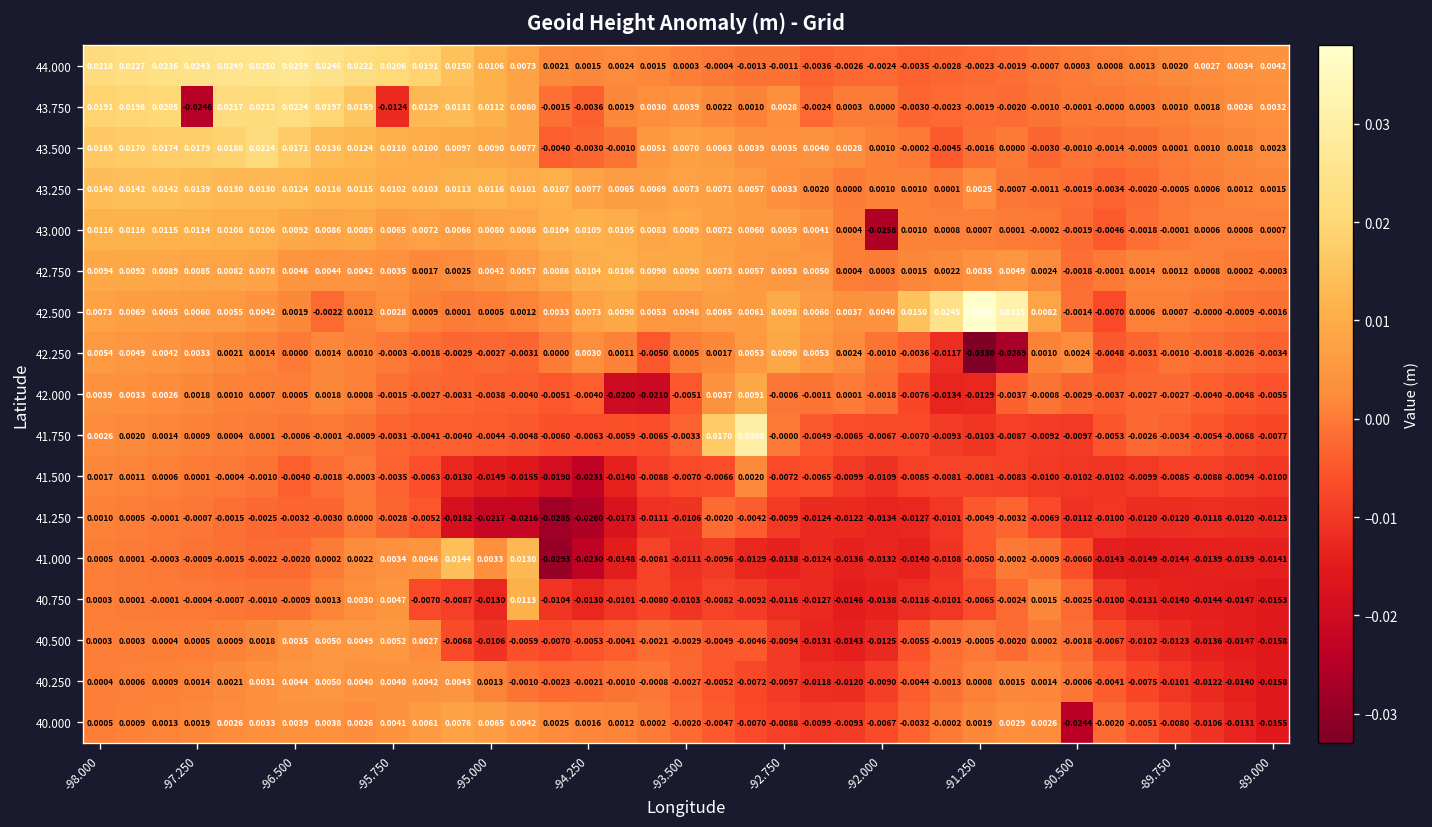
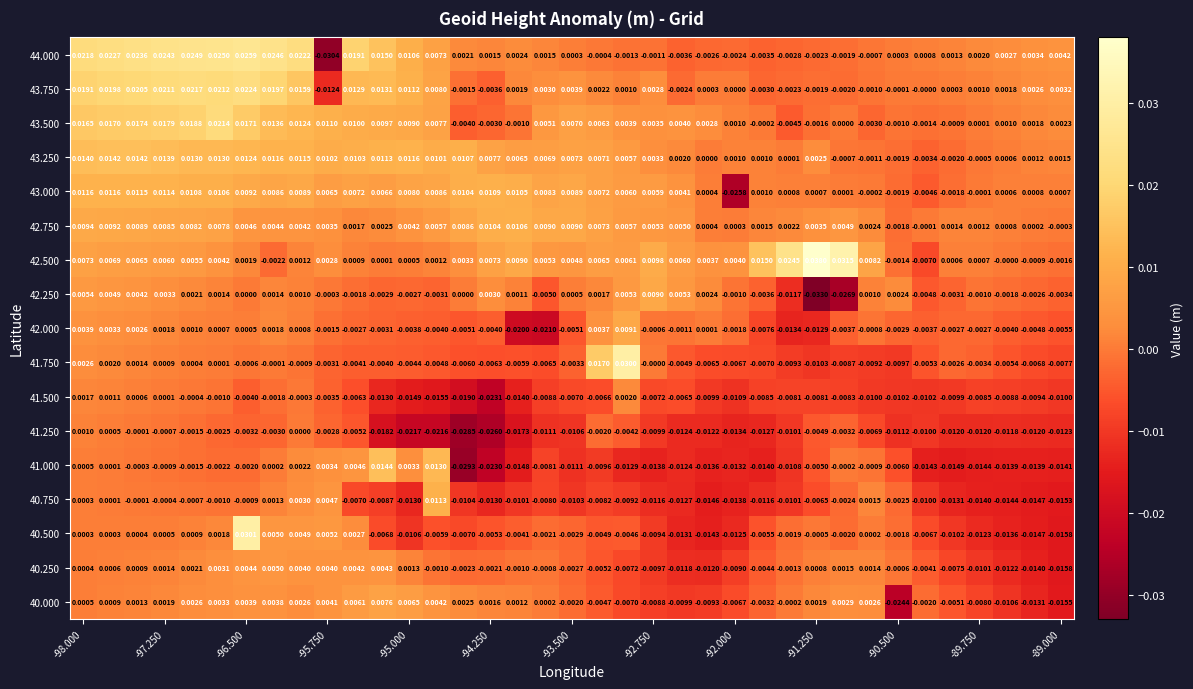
44.000, -95.750: 0.0206 -> -0.0304
43.750, -97.250: -0.0246 -> 0.0211
40.500, -96.500: 0.0035 -> 0.0301
